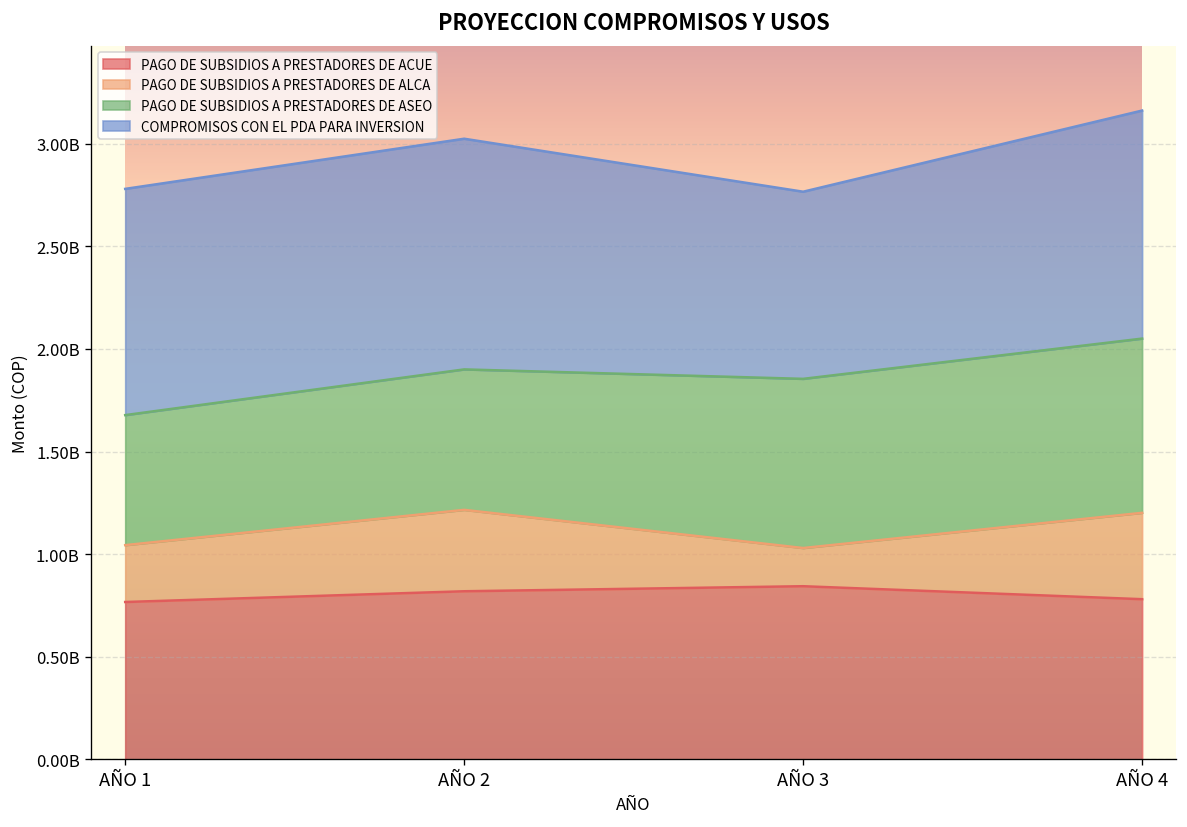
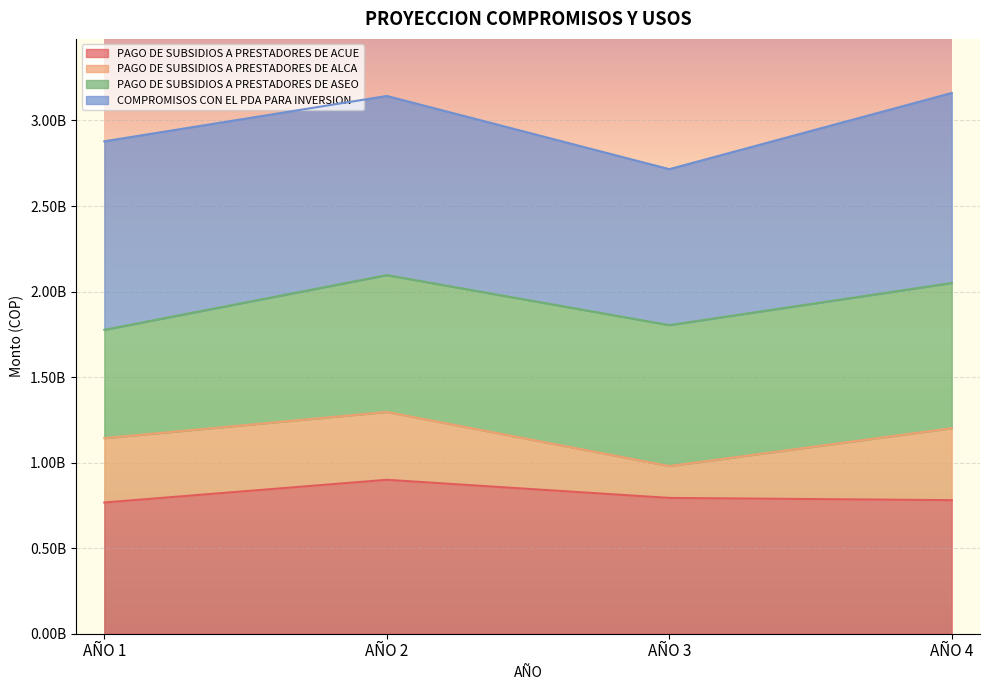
PAGO DE SUBSIDIOS A PRESTADORES DE ALCA, AÑO 1: 280000000 -> 380000000
PAGO DE SUBSIDIOS A PRESTADORES DE ACUE, AÑO 2: 820000000 -> 900000000
PAGO DE SUBSIDIOS A PRESTADORES DE ASEO, AÑO 2: 680000000 -> 800000000
COMPROMISOS CON EL PDA PARA INVERSION, AÑO 2: 1120000000 -> 1050000000
PAGO DE SUBSIDIOS A PRESTADORES DE ACUE, AÑO 3: 840000000 -> 790000000
